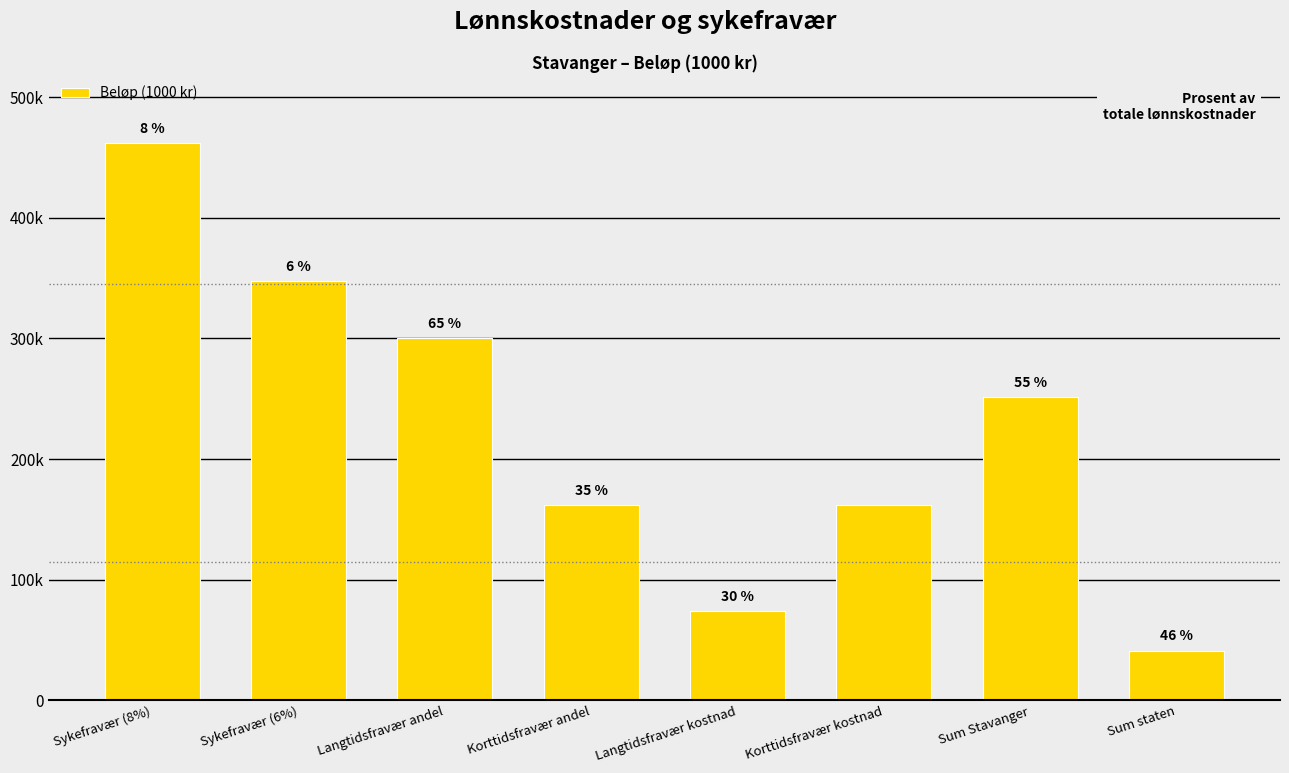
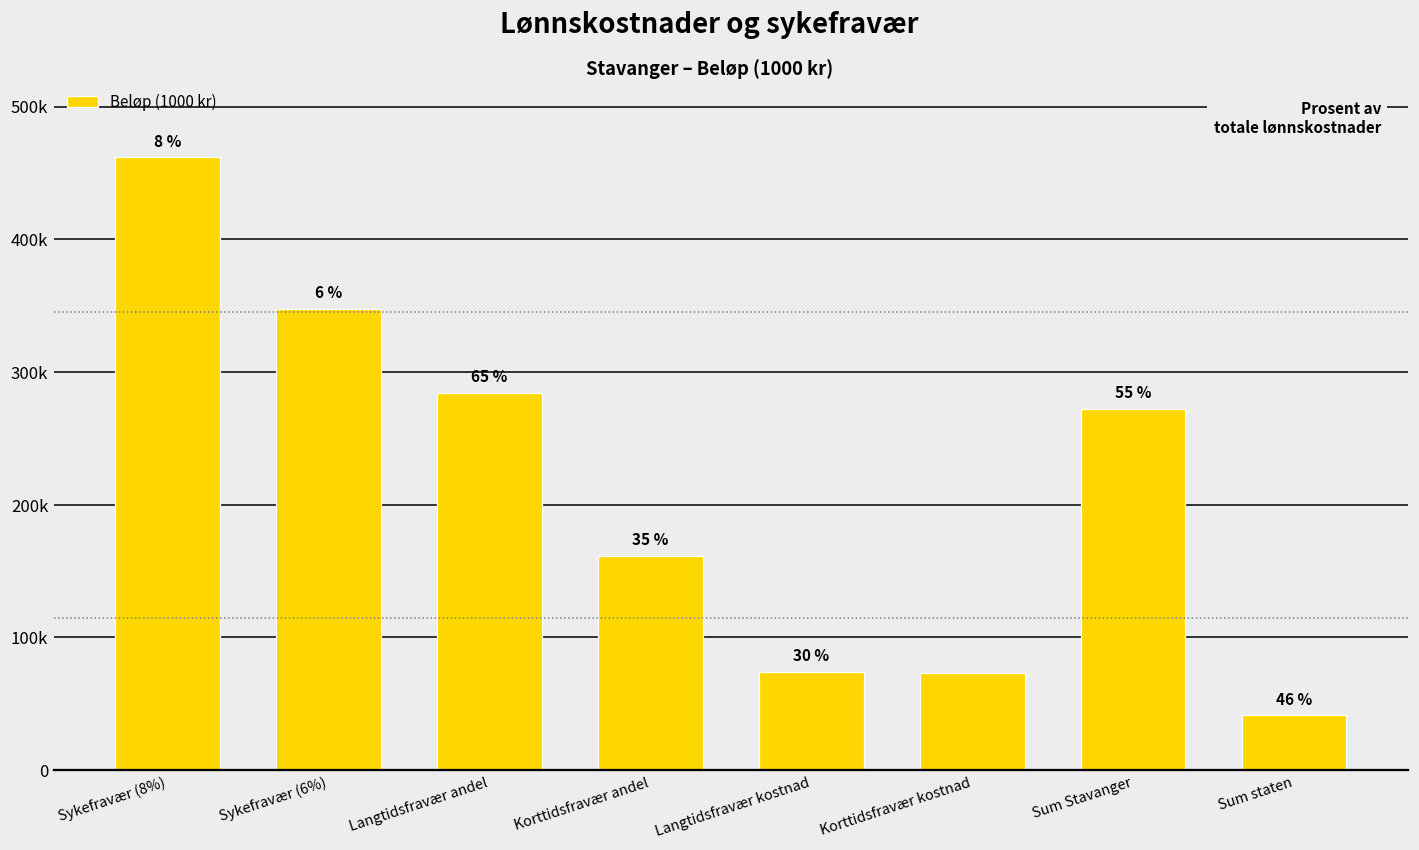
Langtidsfravær andel: 300000 -> 284000
Korttidsfravær kostnad: 162000 -> 73000
Sum Stavanger: 252000 -> 272000
